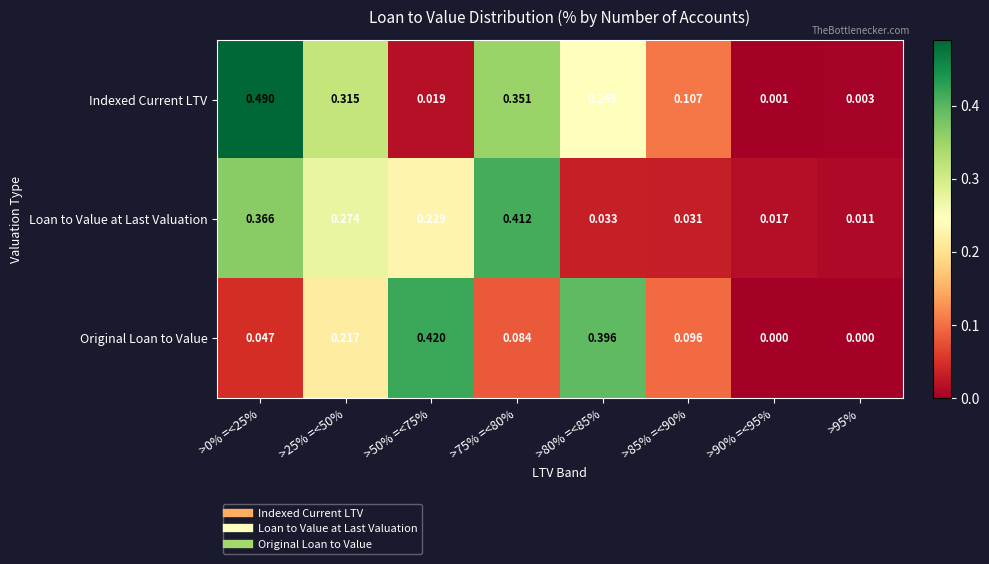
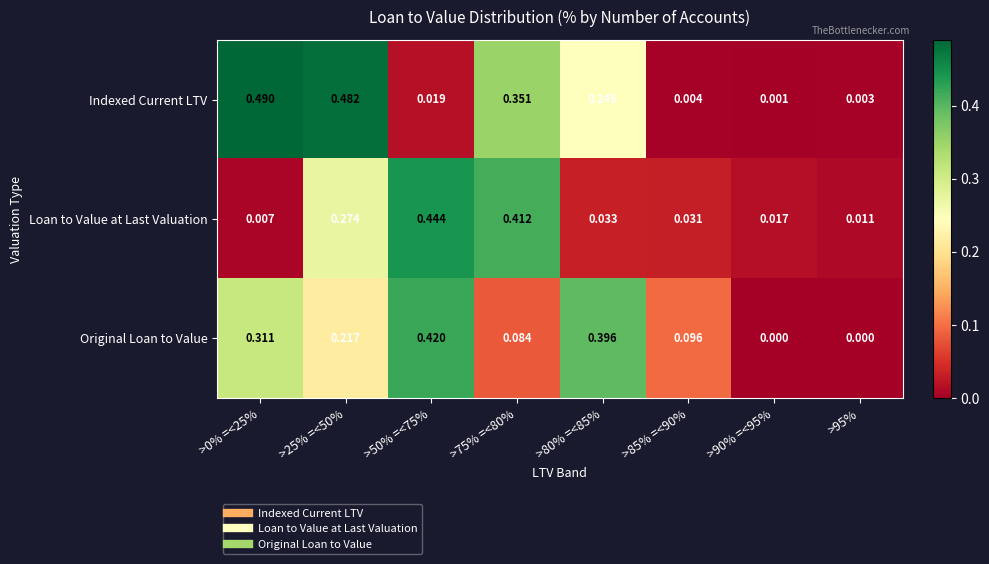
Indexed Current LTV, >25% =<50%: 0.315 -> 0.482
Indexed Current LTV, >85% =<90%: 0.107 -> 0.004
Loan to Value at Last Valuation, >0% =<25%: 0.366 -> 0.007
Loan to Value at Last Valuation, >50% =<75%: 0.229 -> 0.444
Original Loan to Value, >0% =<25%: 0.047 -> 0.311
